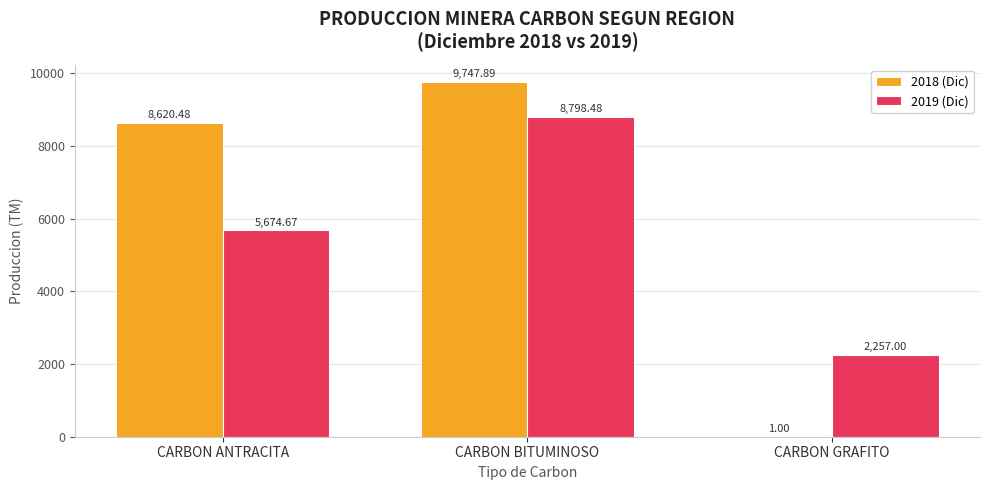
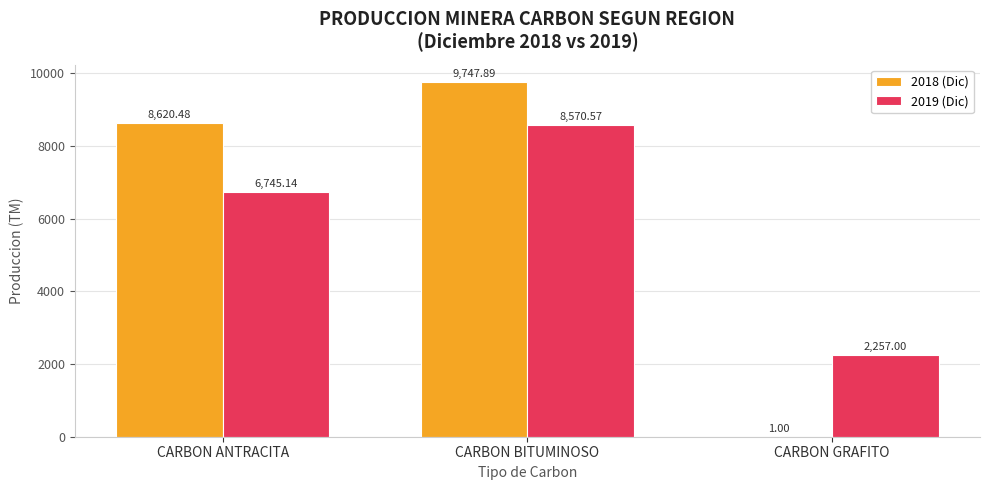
2019 (Dic), CARBON ANTRACITA: 5,674.67 -> 6,745.14
2019 (Dic), CARBON BITUMINOSO: 8,798.48 -> 8,570.57
